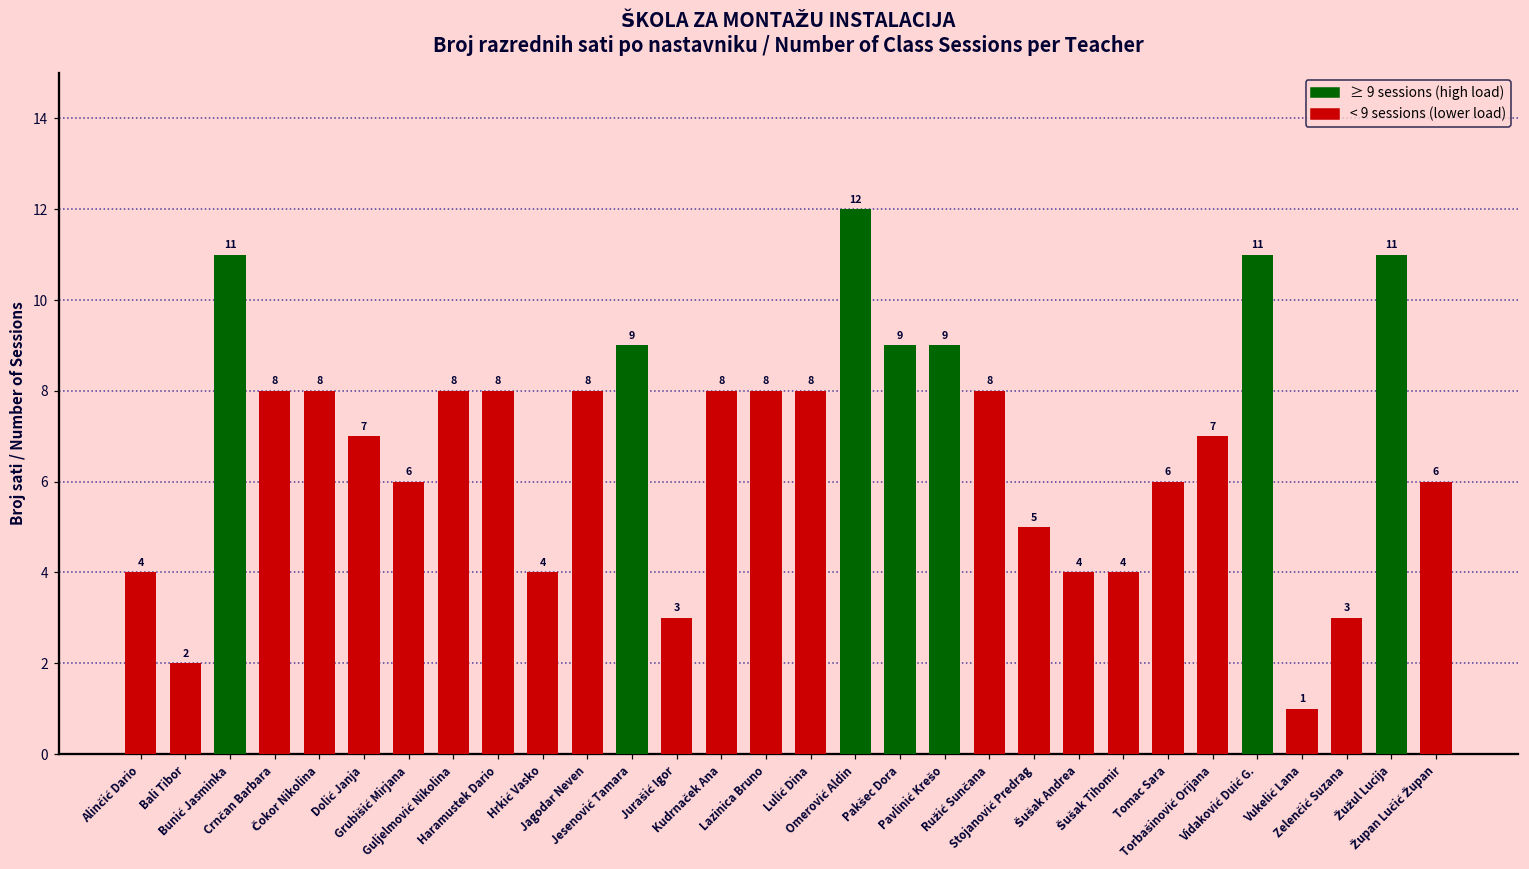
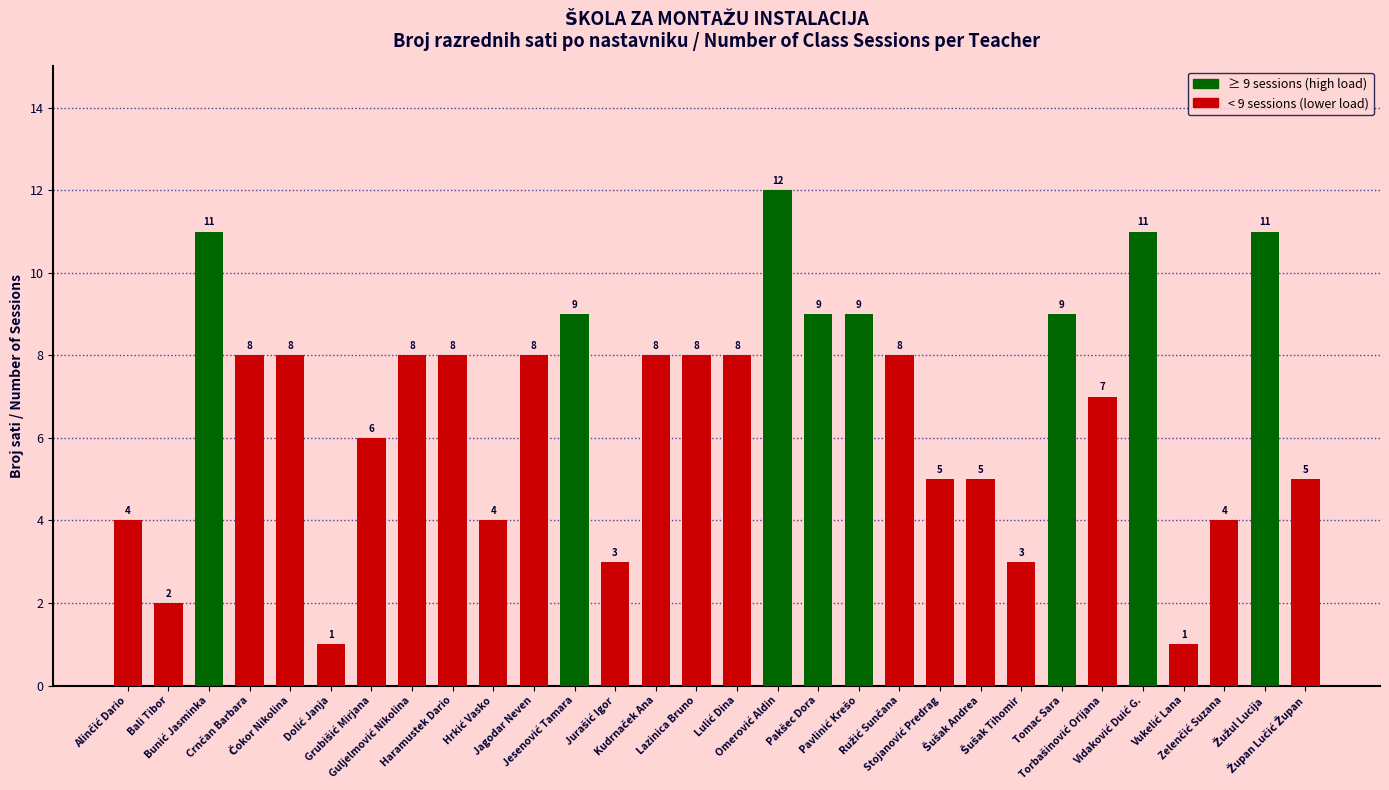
Dolić Janja: 7 -> 1
Šušak Andrea: 4 -> 5
Šušak Tihomir: 4 -> 3
Tomac Sara: 6 -> 9
Zelenčić Suzana: 3 -> 4
Župan Lučić Župan: 6 -> 5
